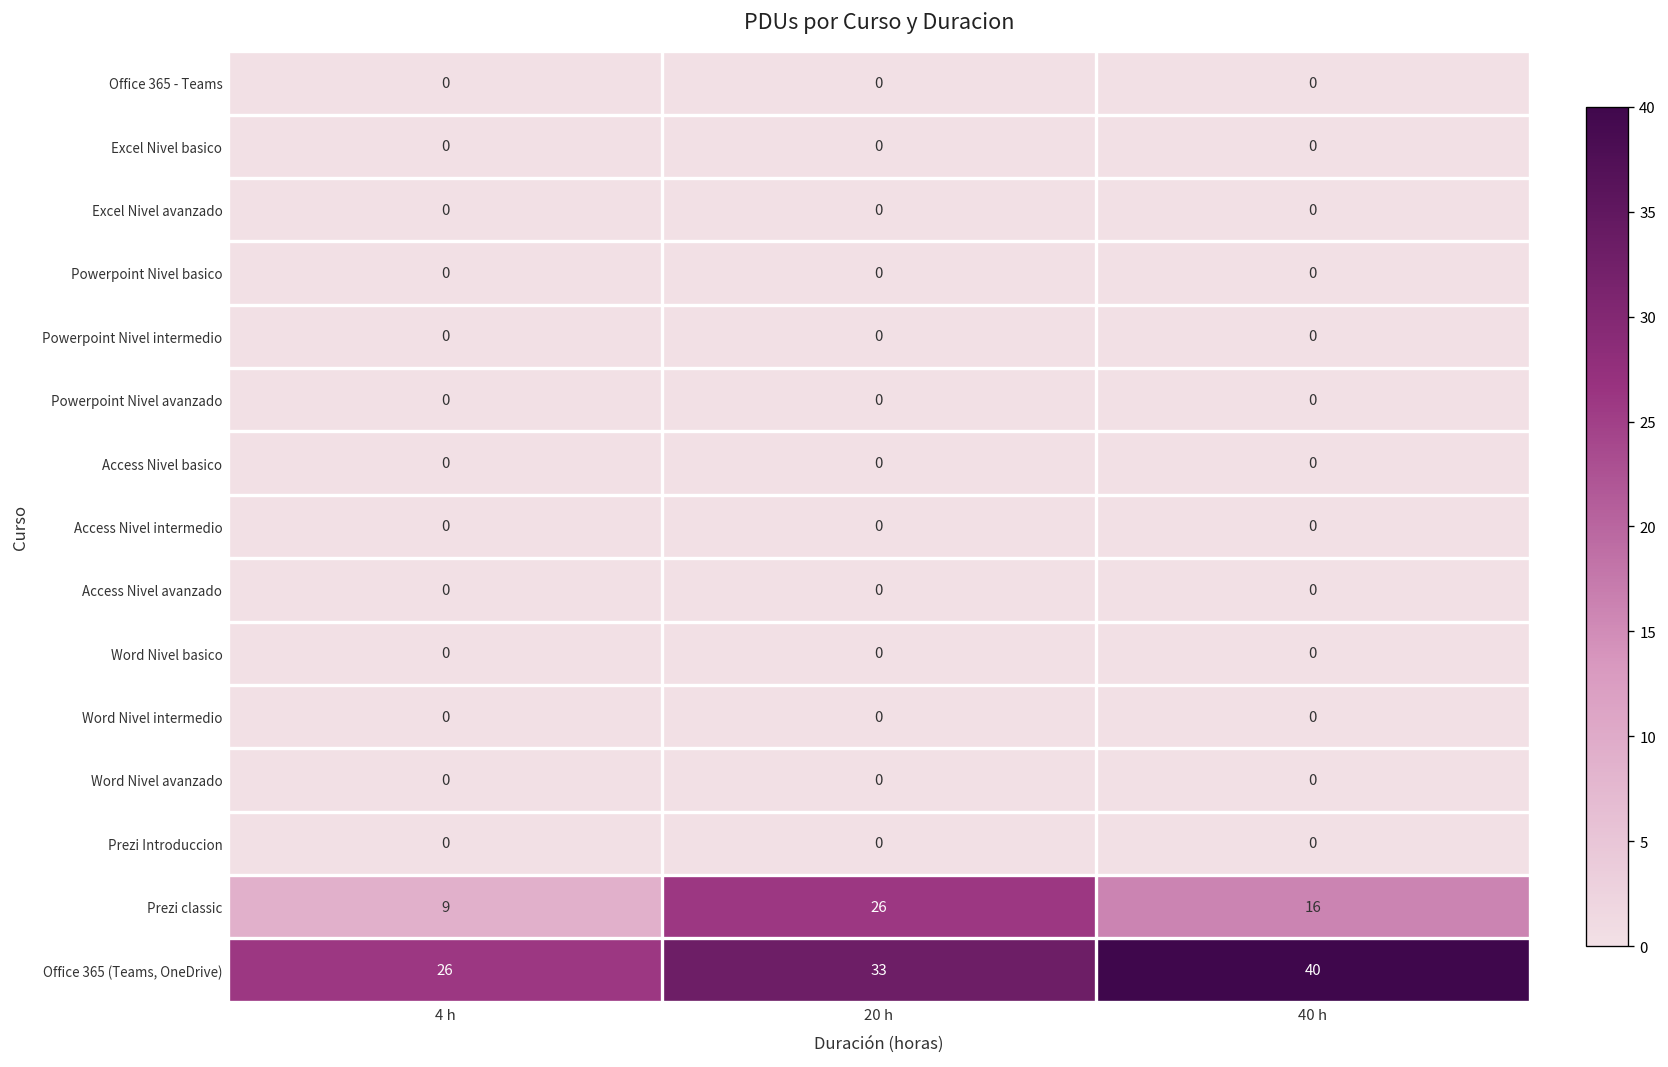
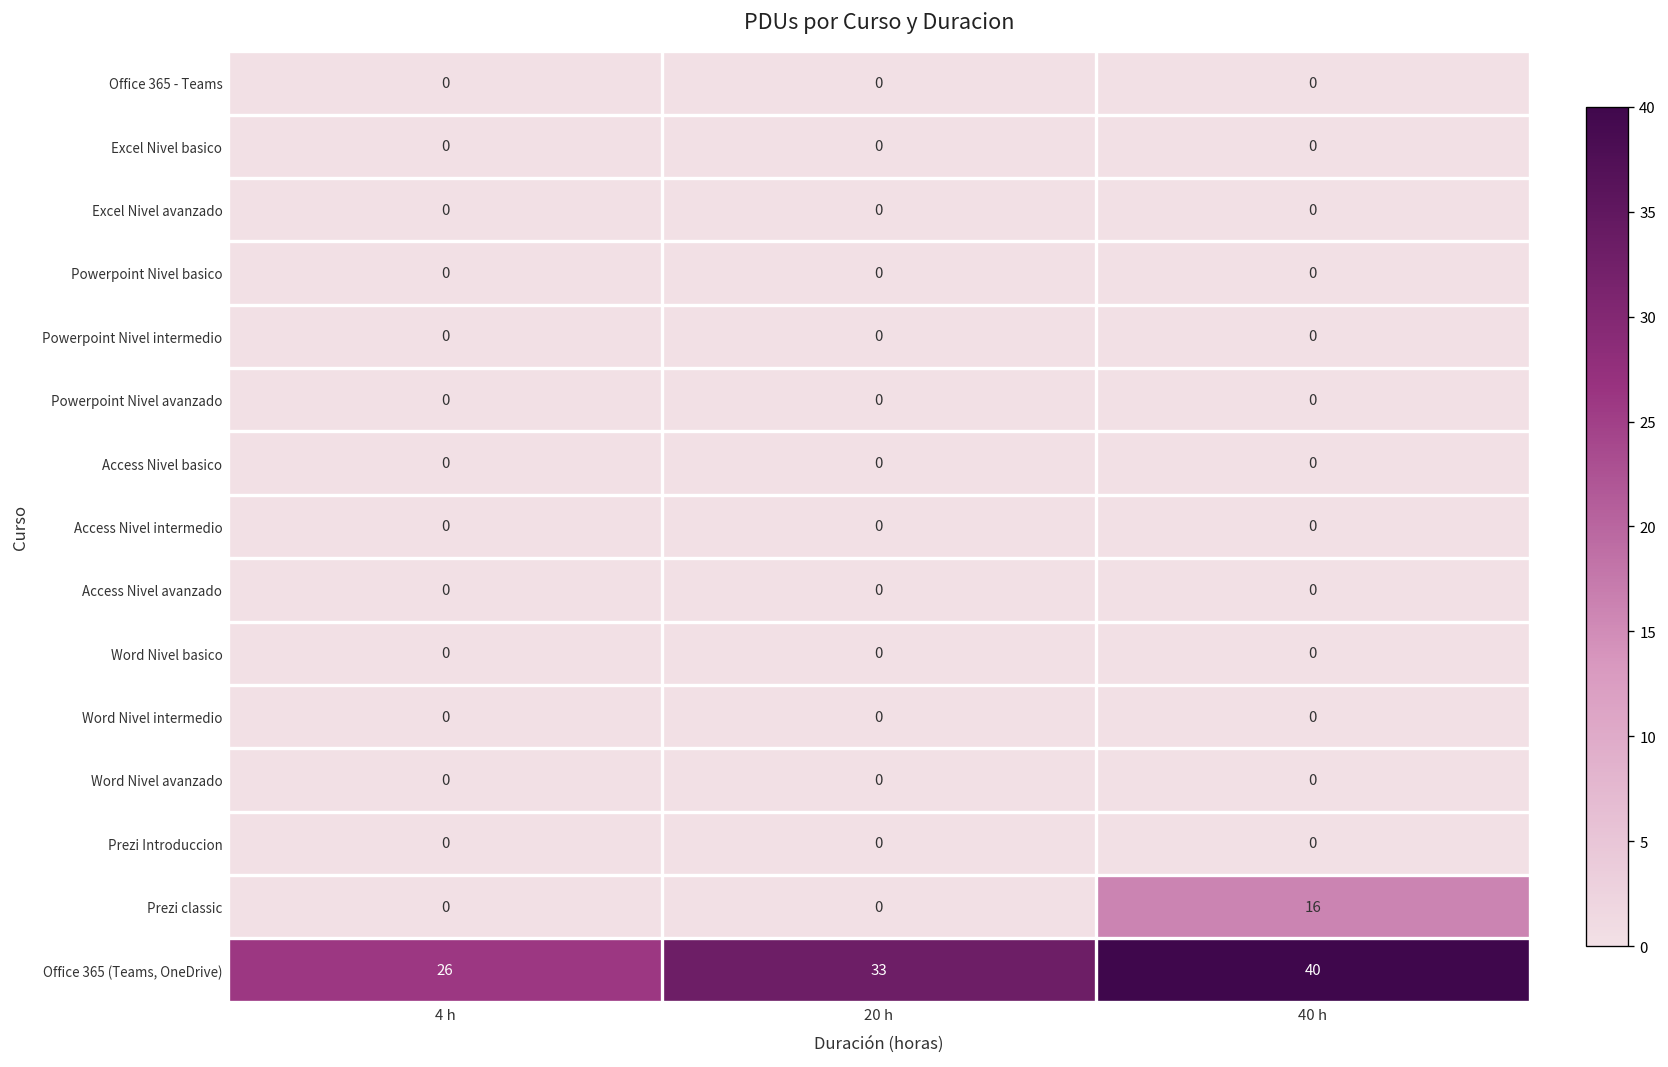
Prezi classic, 4 h: 9 -> 0
Prezi classic, 20 h: 26 -> 0
